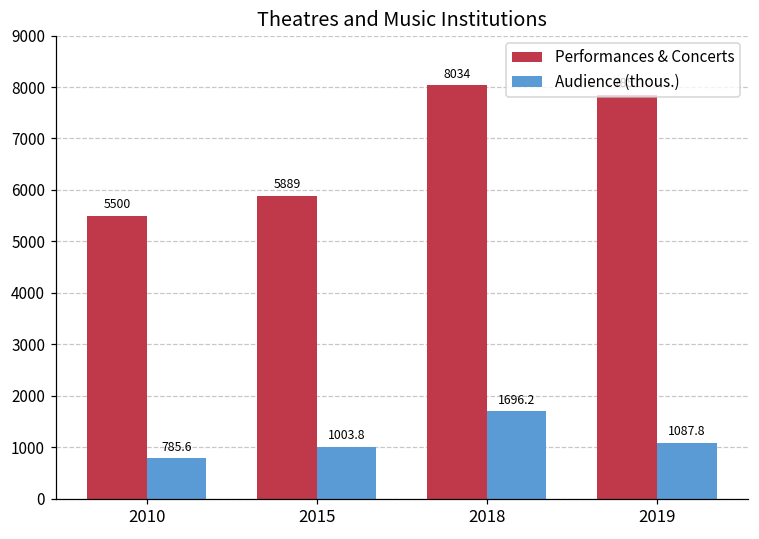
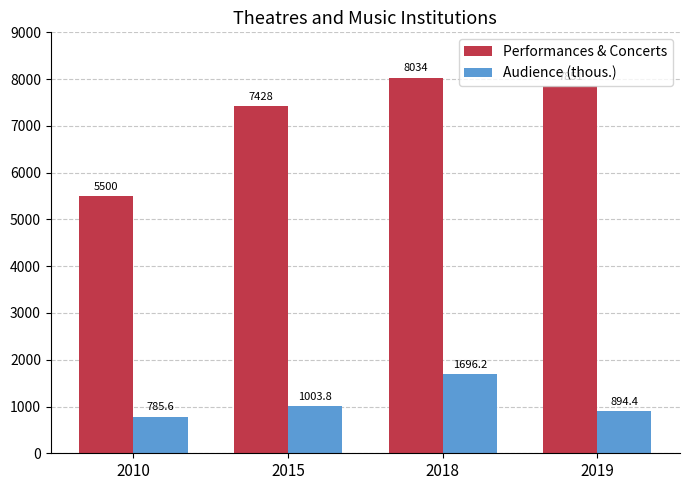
Performances & Concerts, 2015: 5889 -> 7428
Audience (thous.), 2019: 1087.8 -> 894.4
